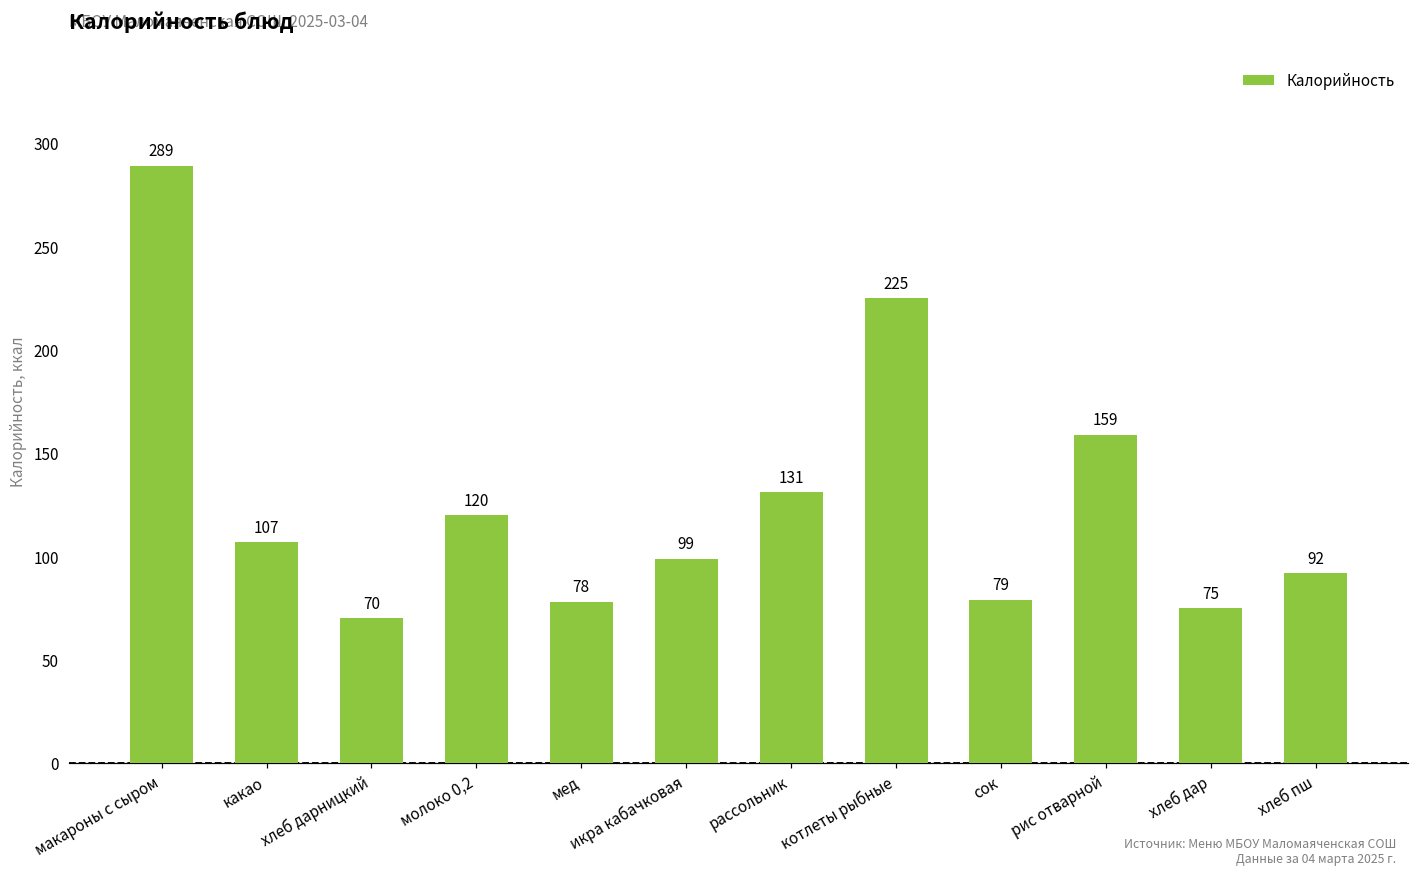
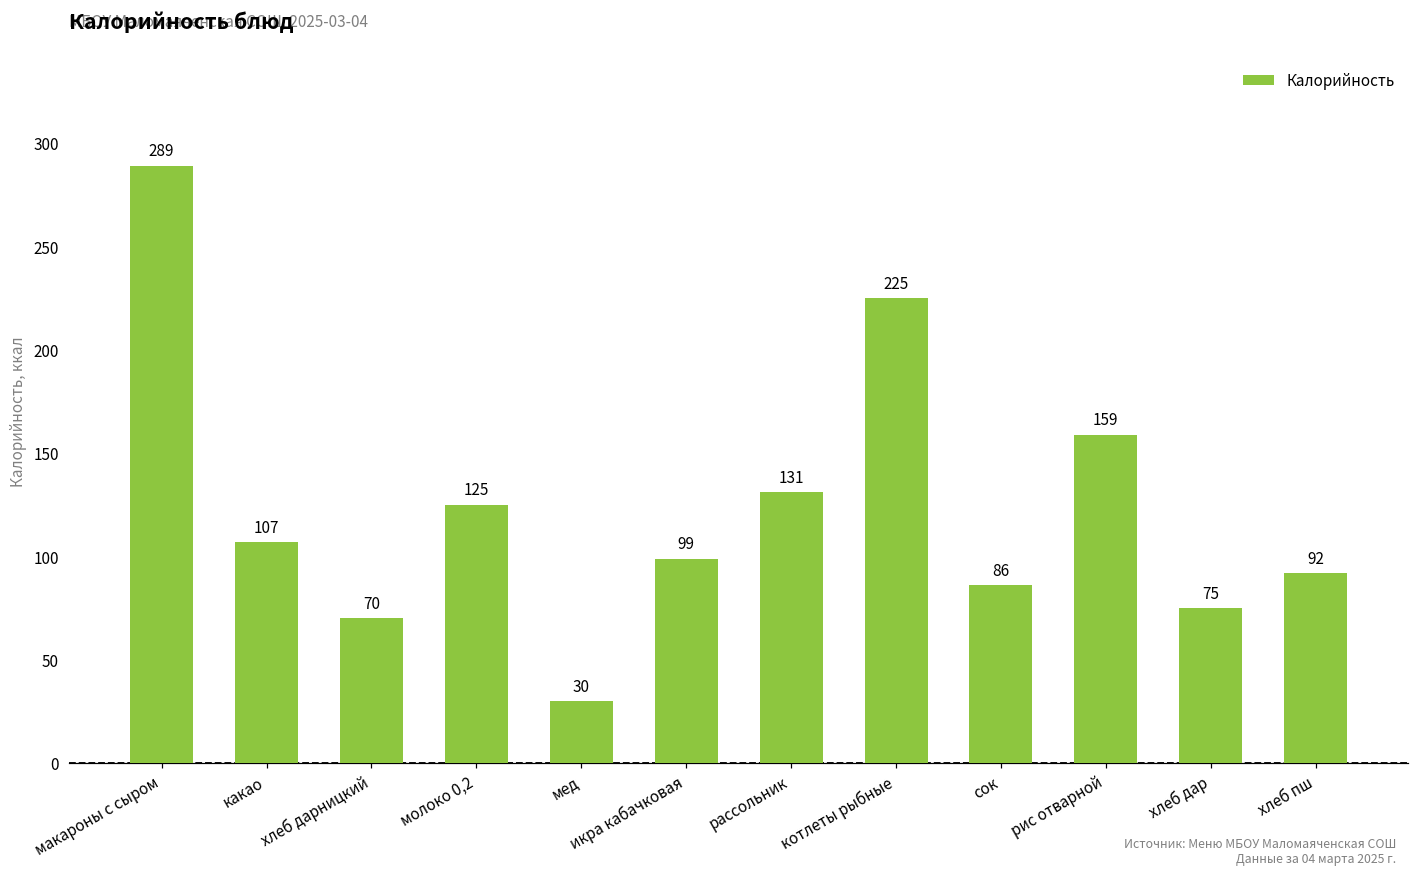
молоко 0,2: 120 -> 125
мед: 78 -> 30
сок: 79 -> 86
